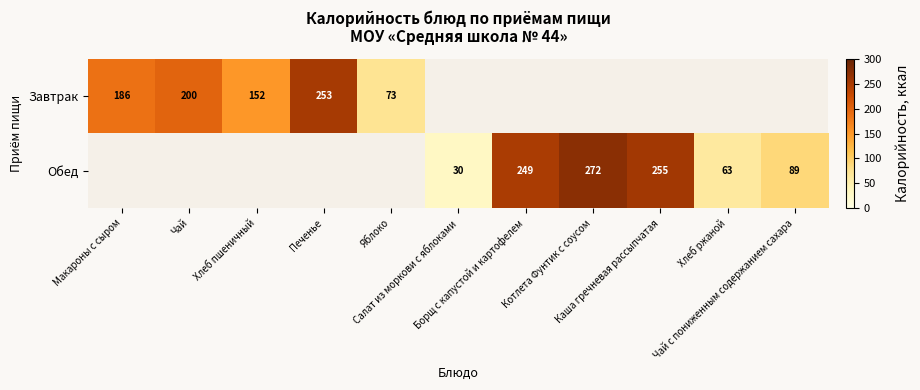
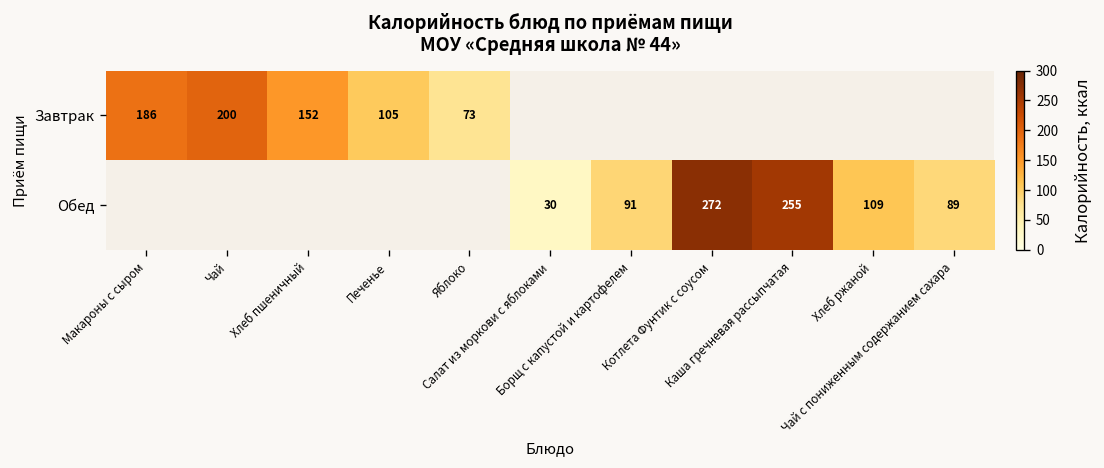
Завтрак, Печенье: 253 -> 105
Обед, Борщ с капустой и картофелем: 249 -> 91
Обед, Хлеб ржаной: 63 -> 109
